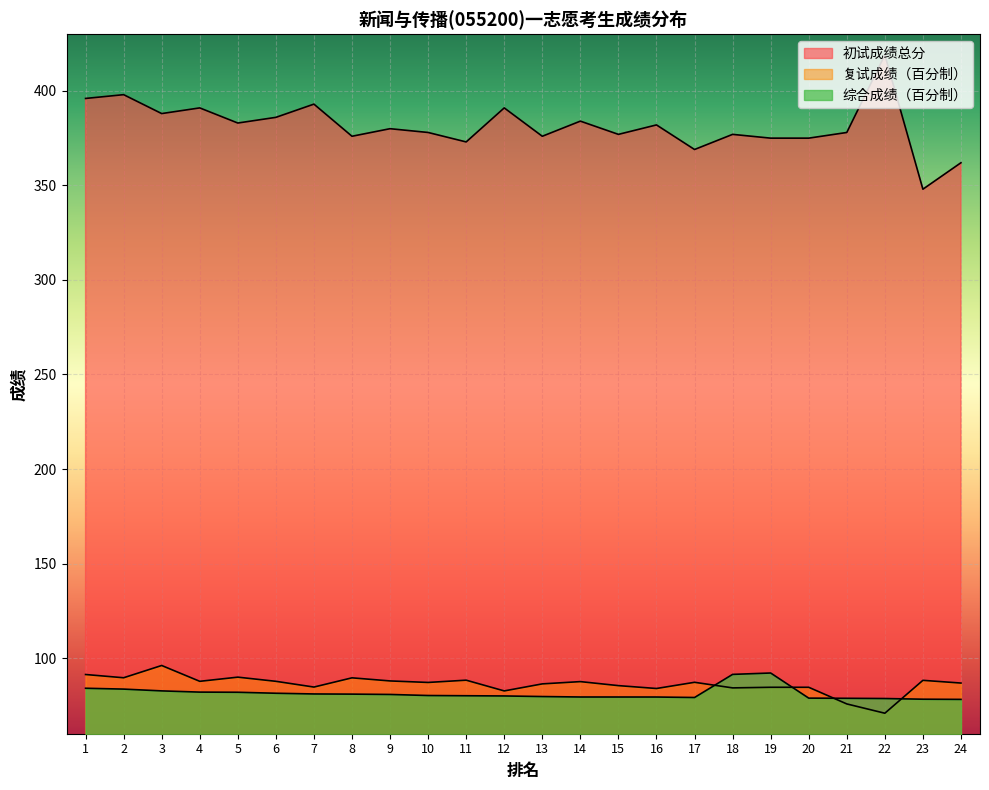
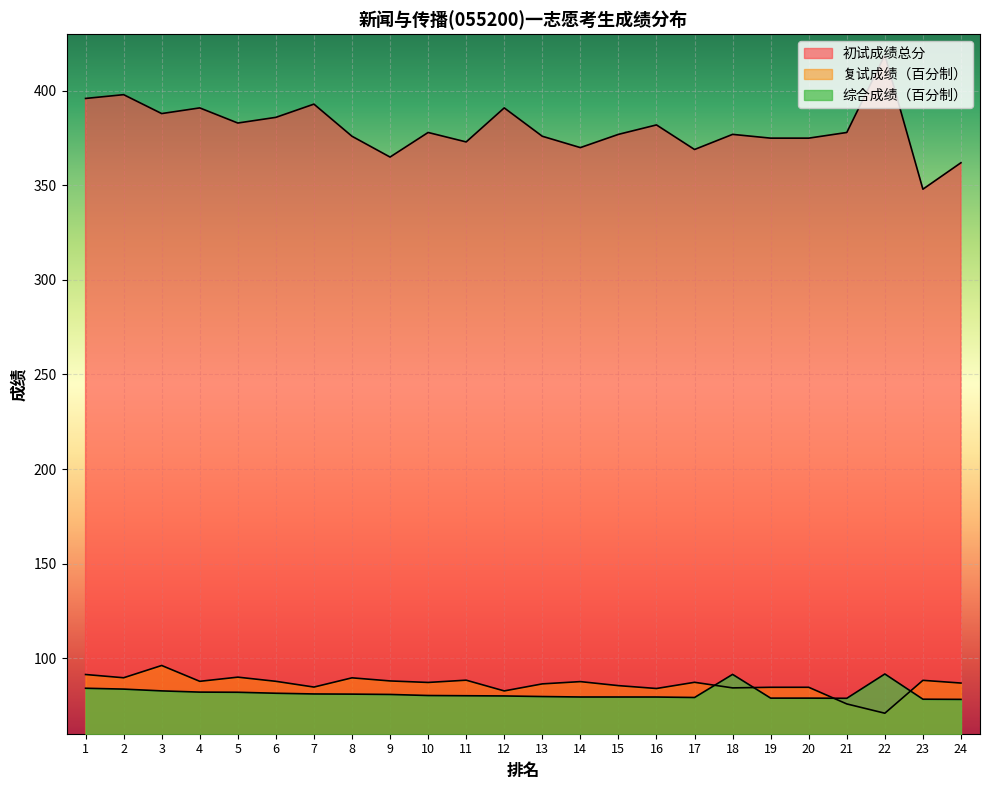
初试成绩总分, 9: 380 -> 365
初试成绩总分, 14: 384 -> 370
综合成绩（百分制）, 19: 92 -> 79
综合成绩（百分制）, 22: 79 -> 92
